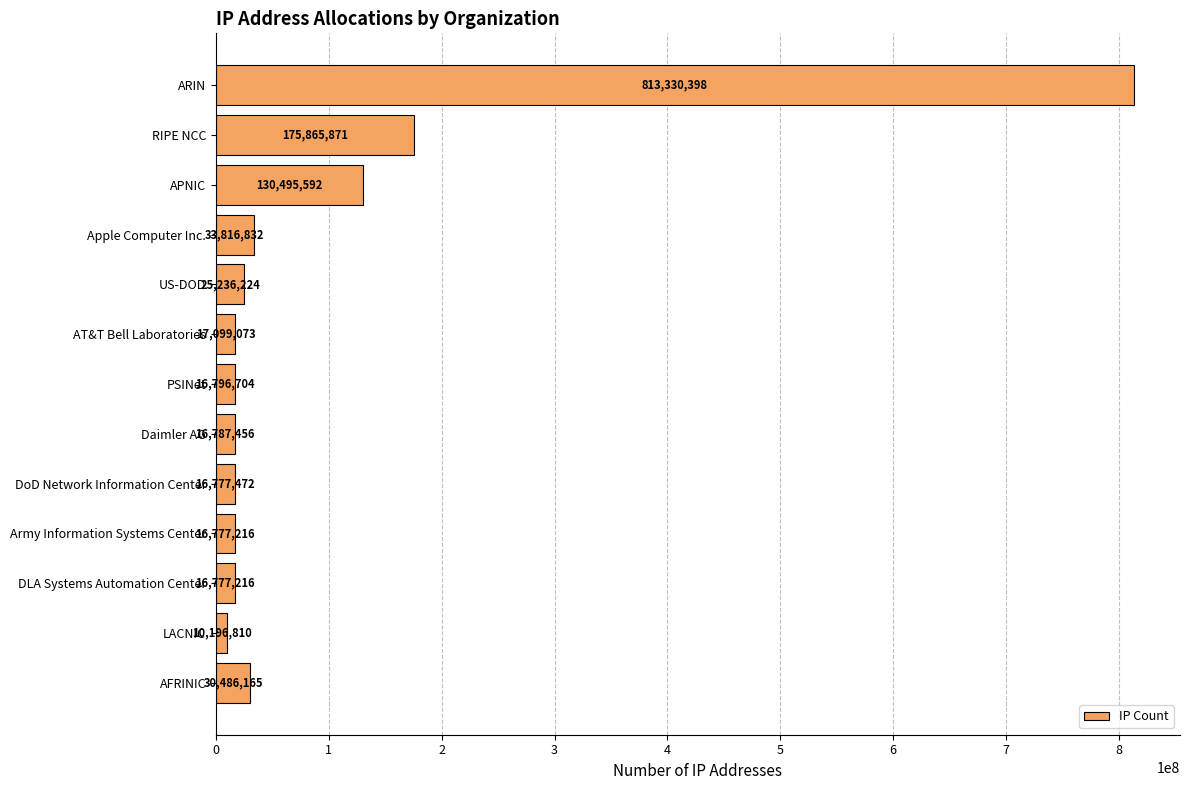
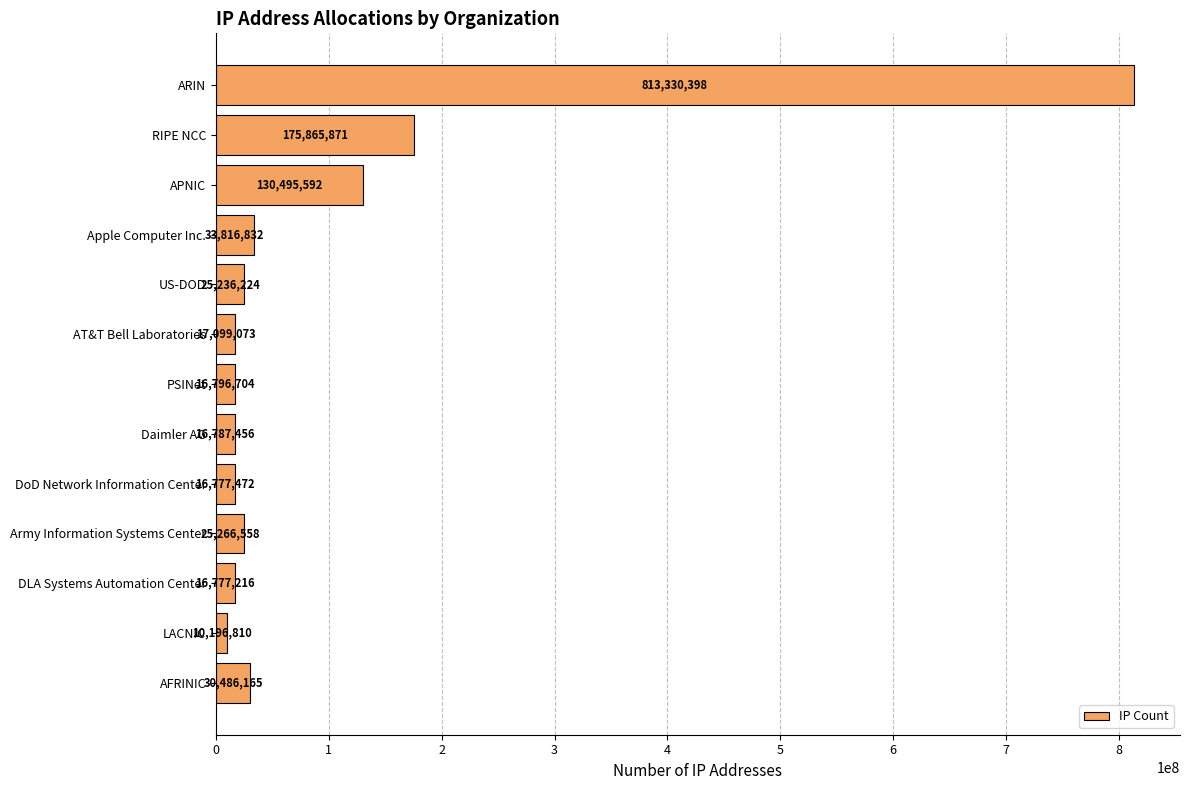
Army Information Systems Center: 16,777,216 -> 25,266,558
